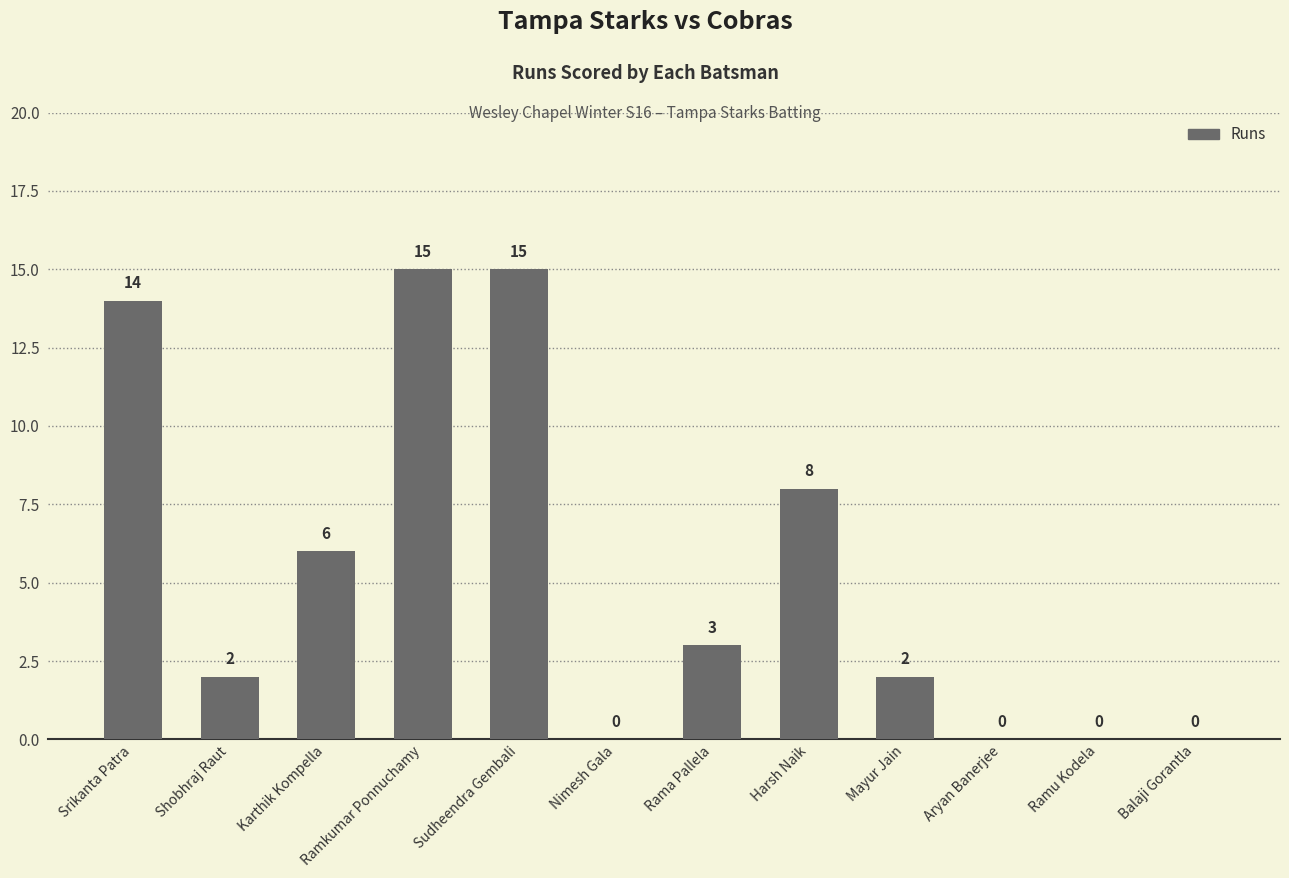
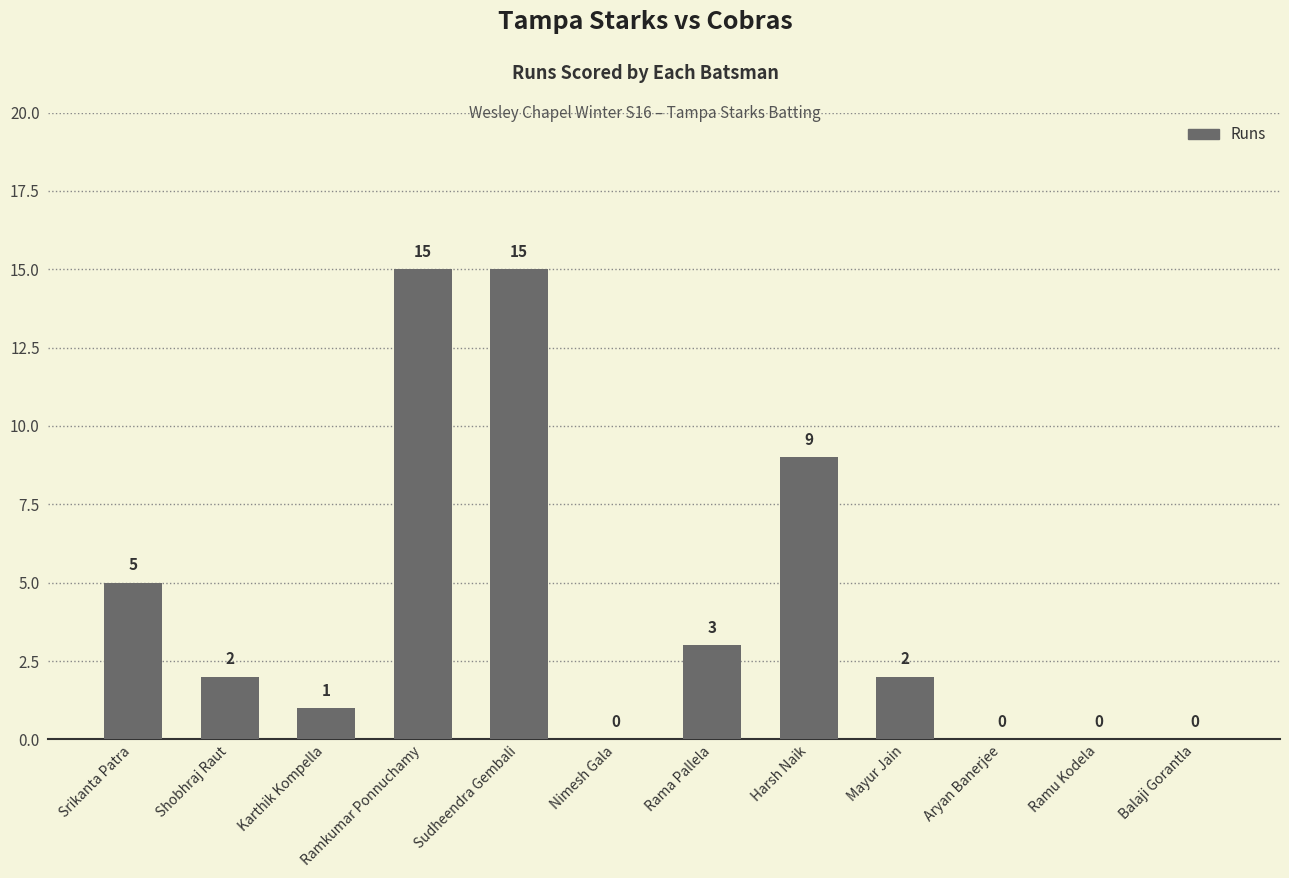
Srikanta Patra: 14 -> 5
Karthik Kompella: 6 -> 1
Harsh Naik: 8 -> 9
